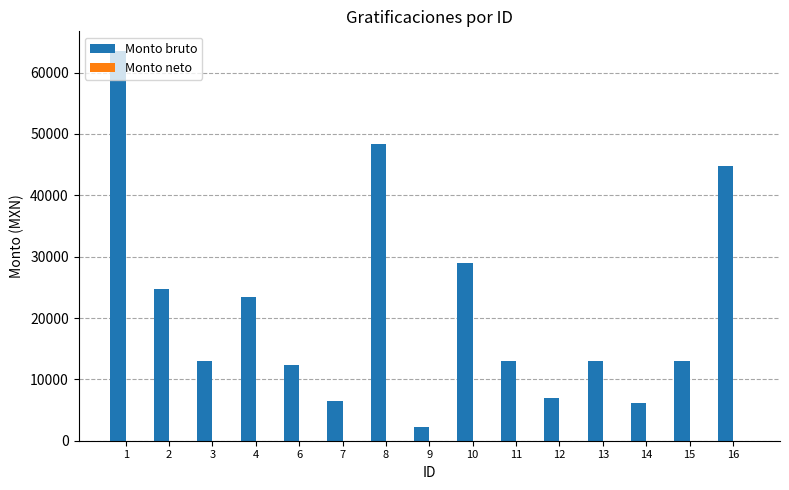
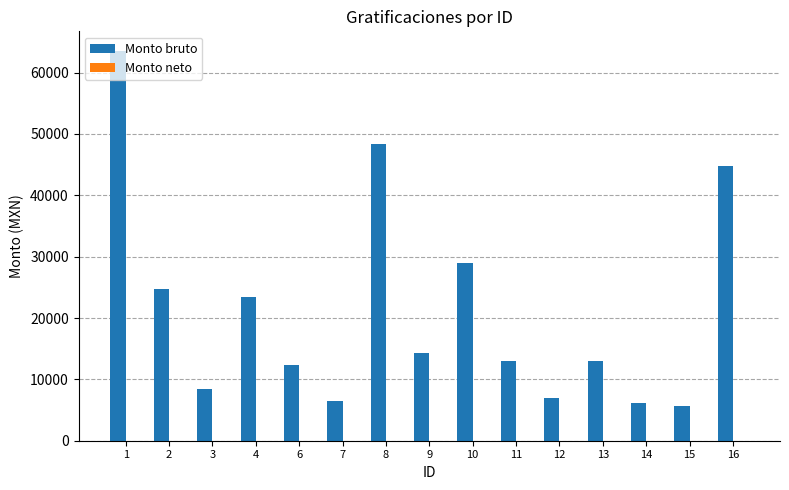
Monto bruto, 3: 13000 -> 8000
Monto bruto, 9: 2000 -> 14000
Monto bruto, 15: 13000 -> 6000
